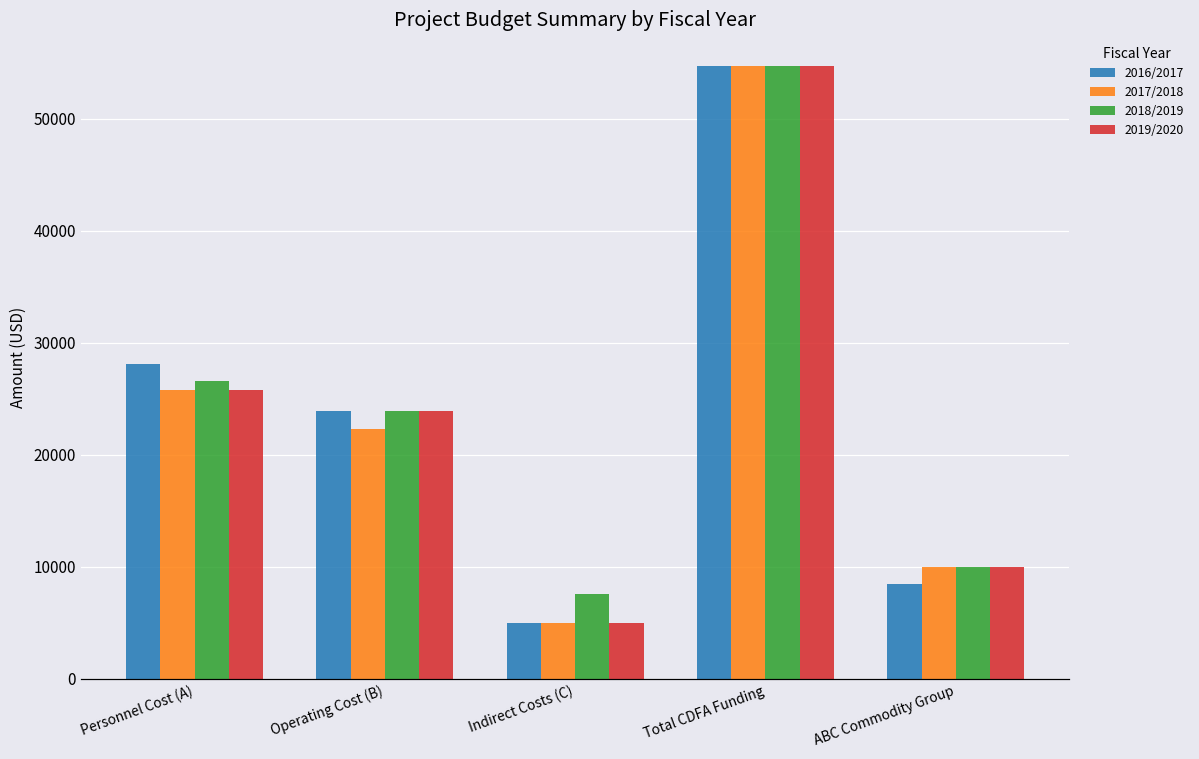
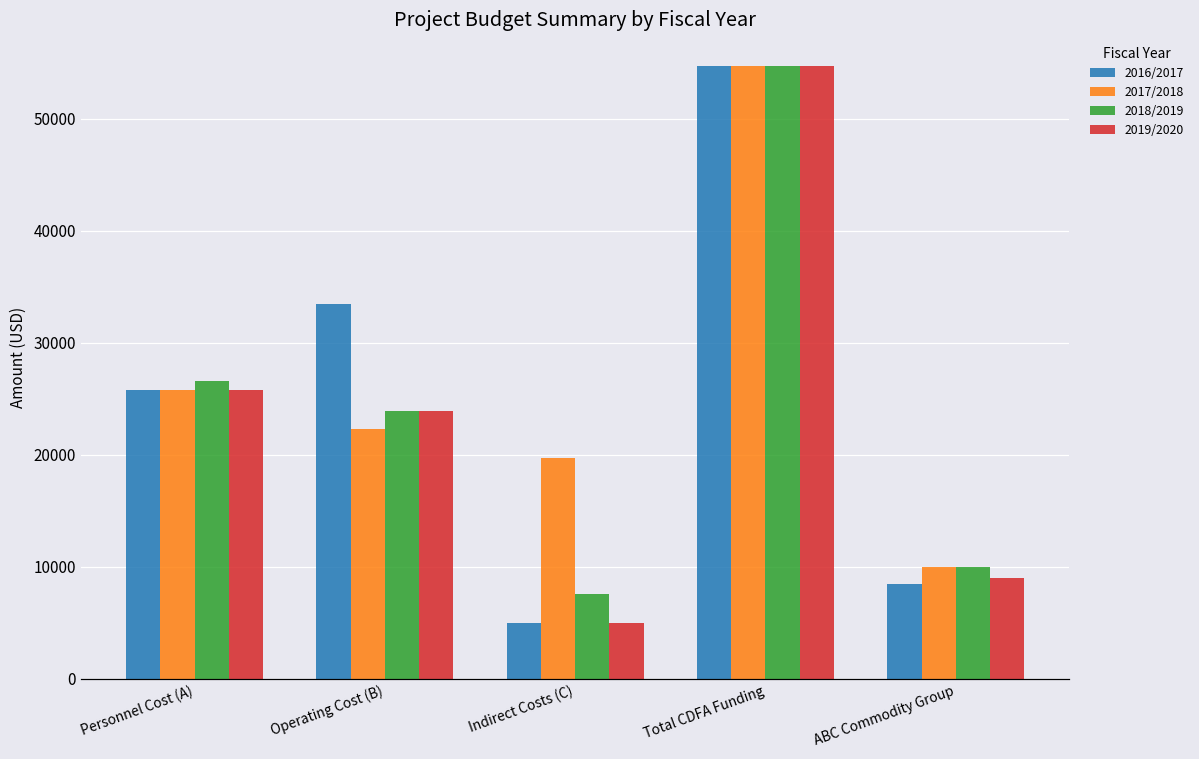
2016/2017, Personnel Cost (A): 28100 -> 25800
2016/2017, Operating Cost (B): 24000 -> 33500
2017/2018, Indirect Costs (C): 5000 -> 19700
2019/2020, ABC Commodity Group: 10000 -> 9000
